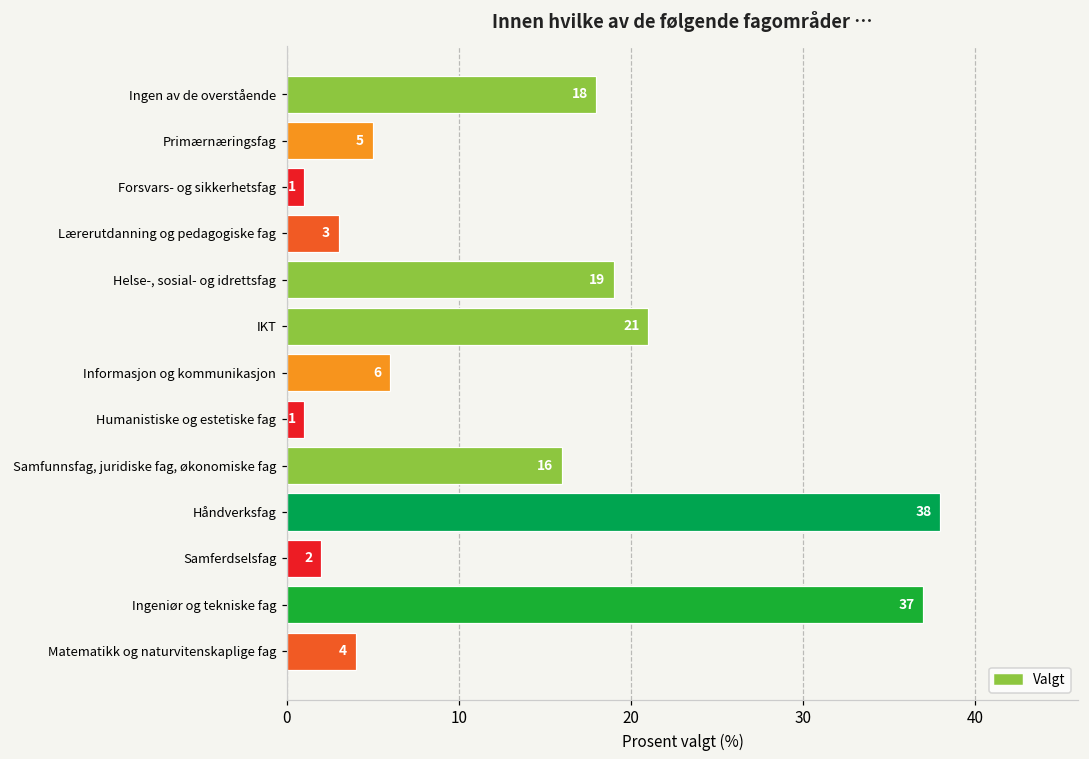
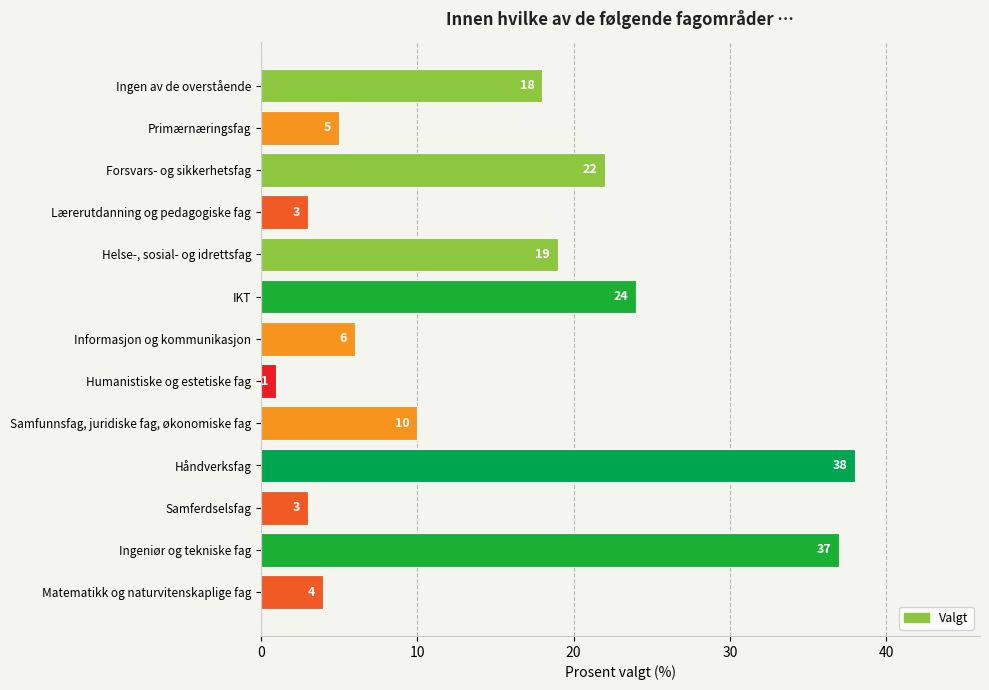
Forsvars- og sikkerhetsfag: 1 -> 22
IKT: 21 -> 24
Samfunnsfag, juridiske fag, økonomiske fag: 16 -> 10
Samferdselsfag: 2 -> 3
